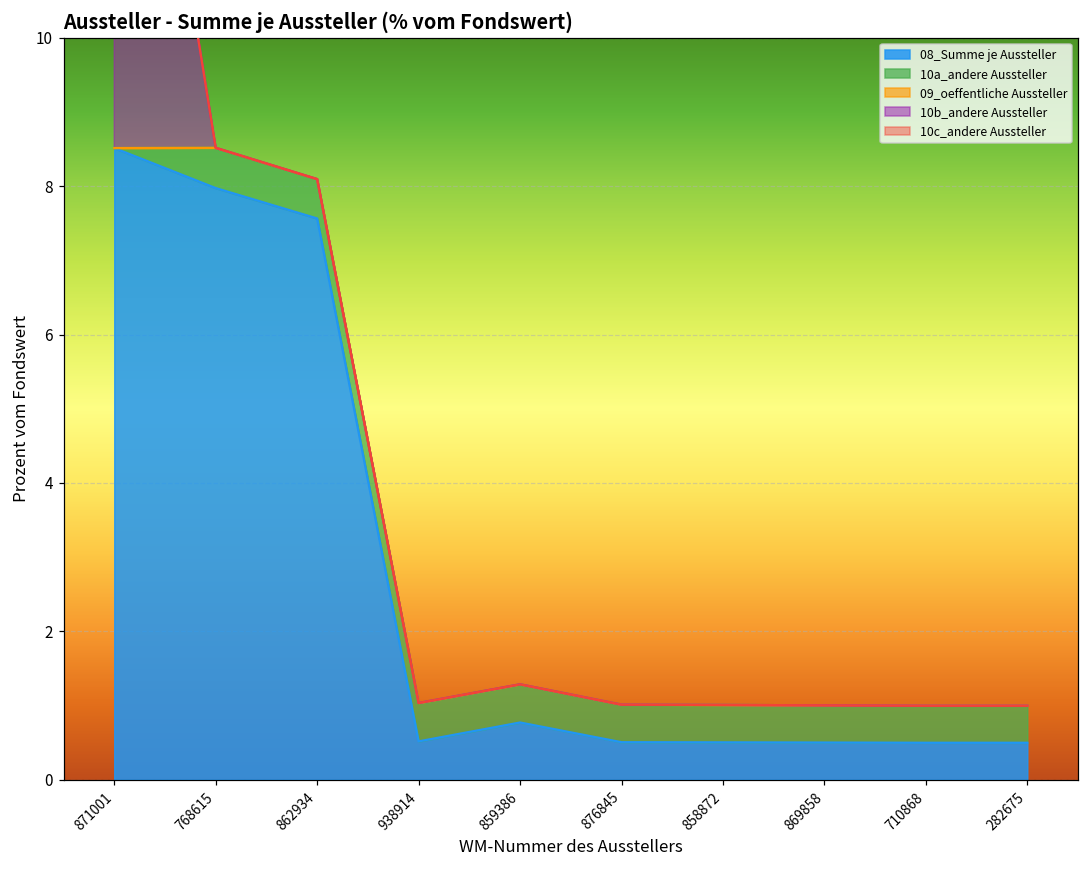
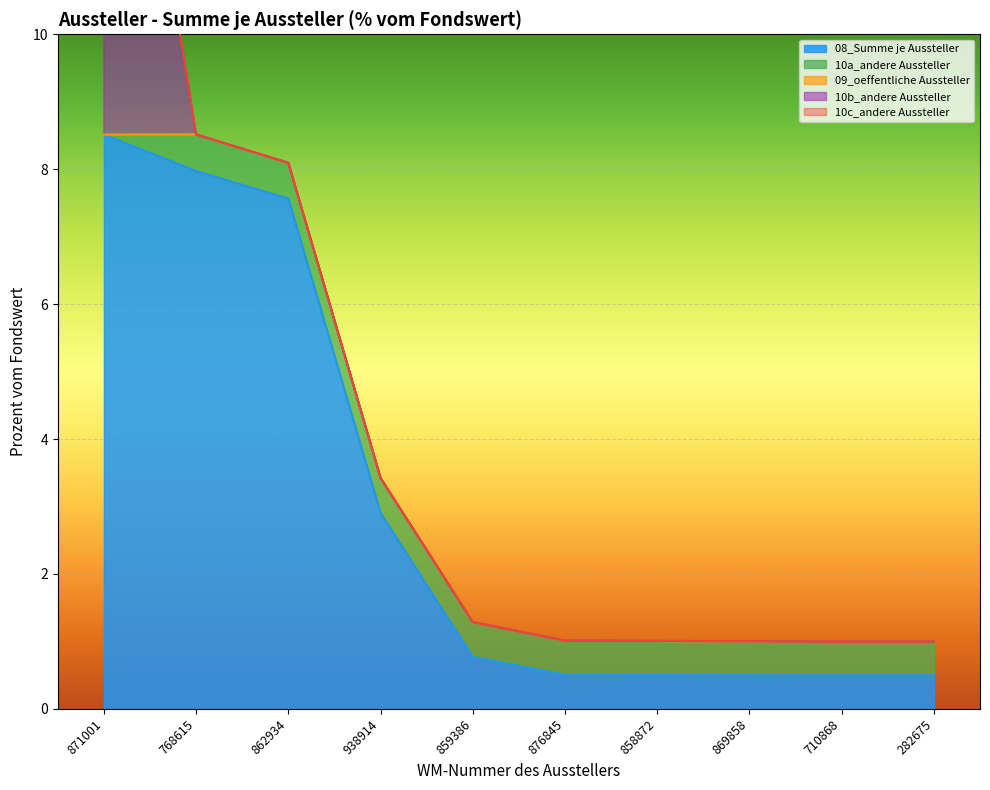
08_Summe je Aussteller, 938914: 0.5 -> 2.9
